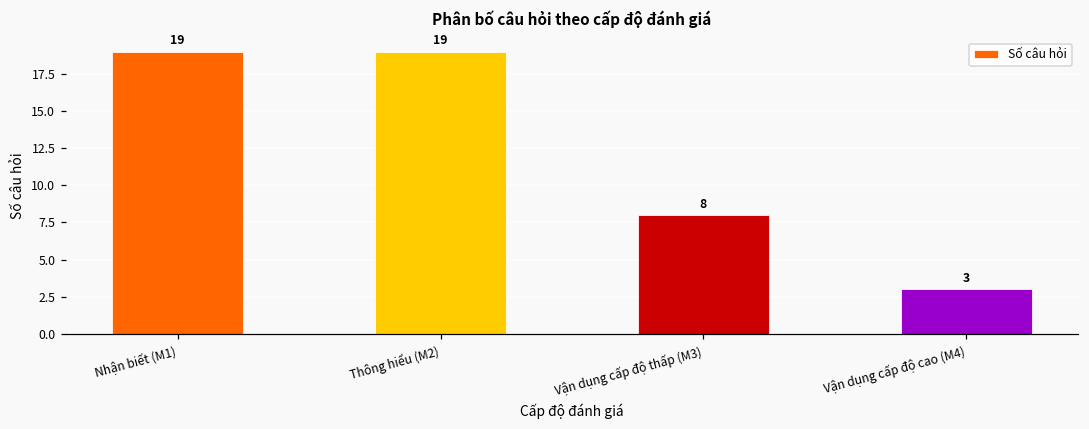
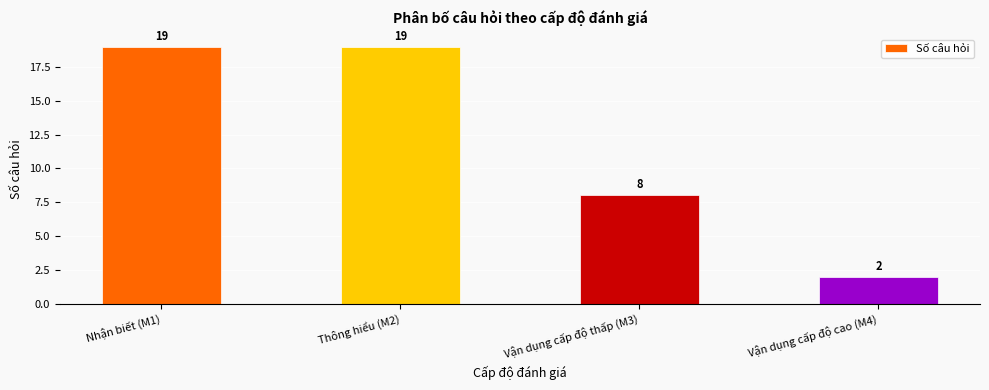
Vận dụng cấp độ cao (M4): 3 -> 2
